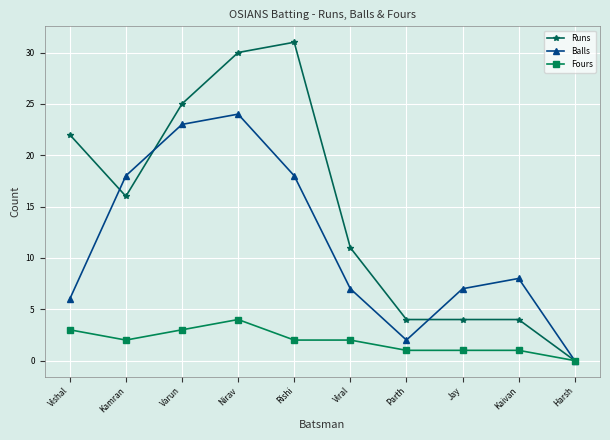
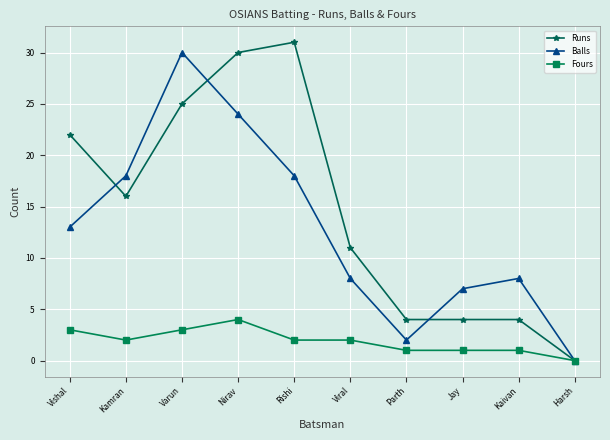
Balls, Vishal: 6 -> 13
Balls, Varun: 23 -> 30
Balls, Viral: 7 -> 8
